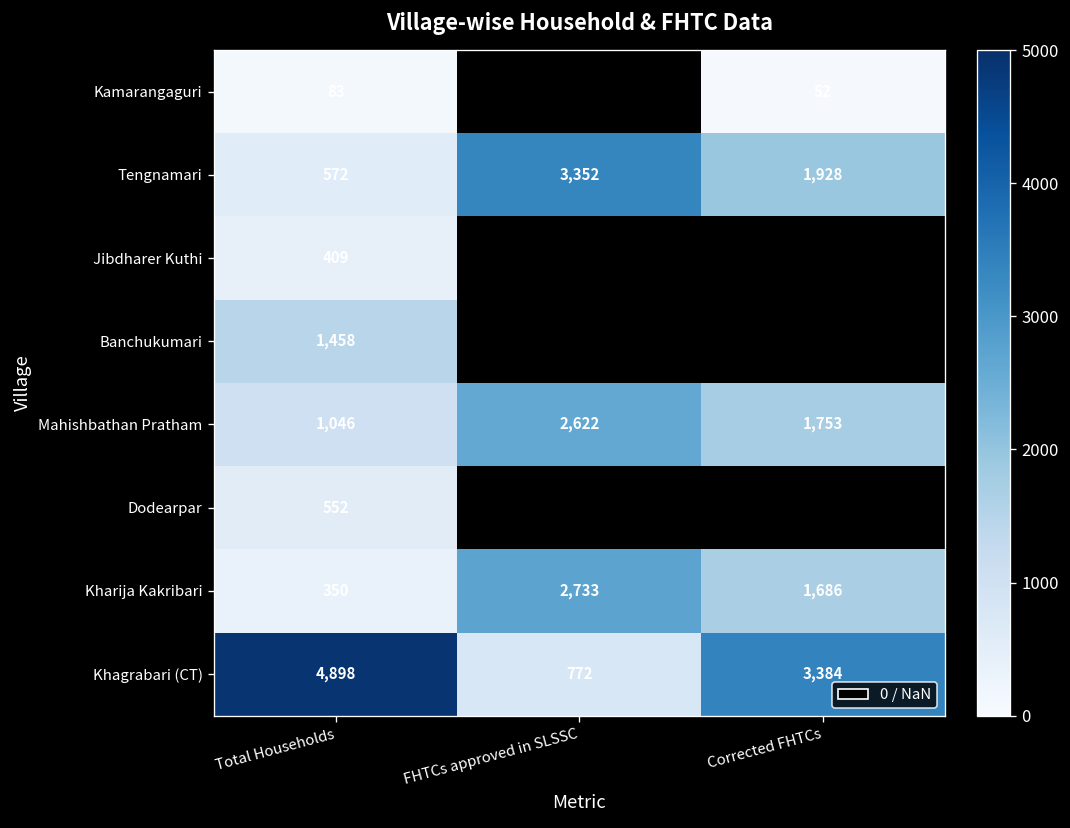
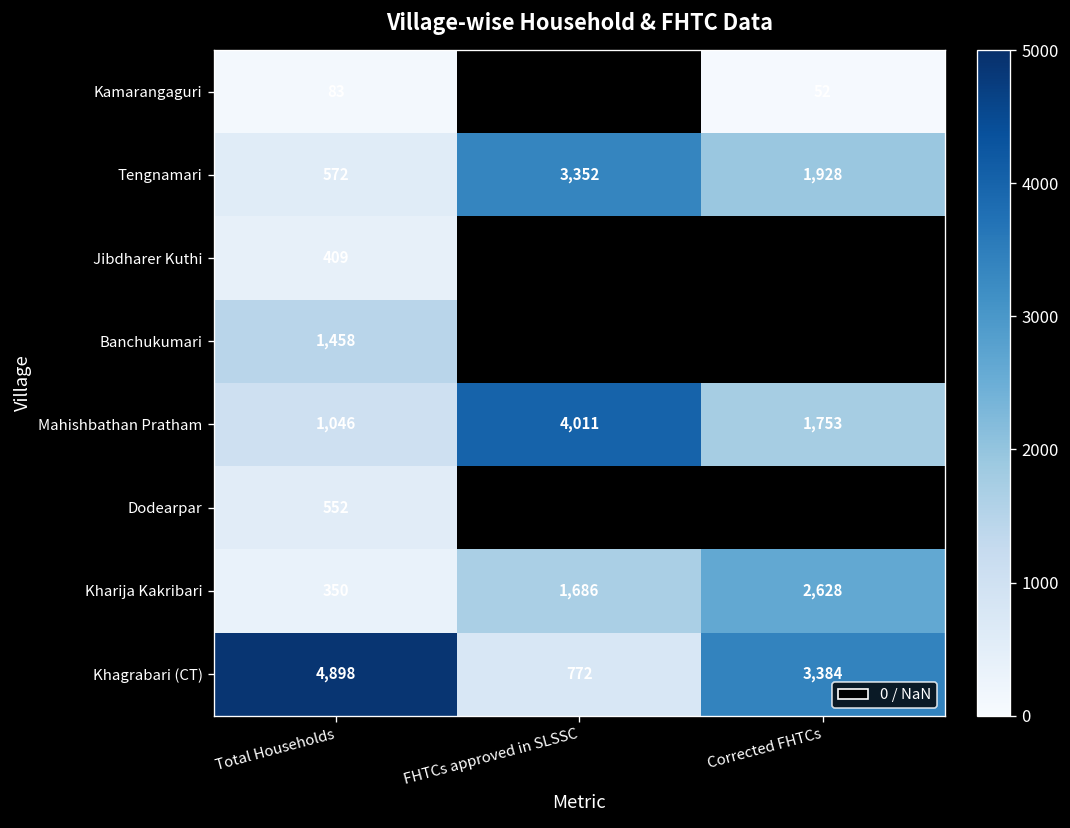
Mahishbathan Pratham, FHTCs approved in SLSSC: 2,622 -> 4,011
Kharija Kakribari, FHTCs approved in SLSSC: 2,733 -> 1,686
Kharija Kakribari, Corrected FHTCs: 1,686 -> 2,628
